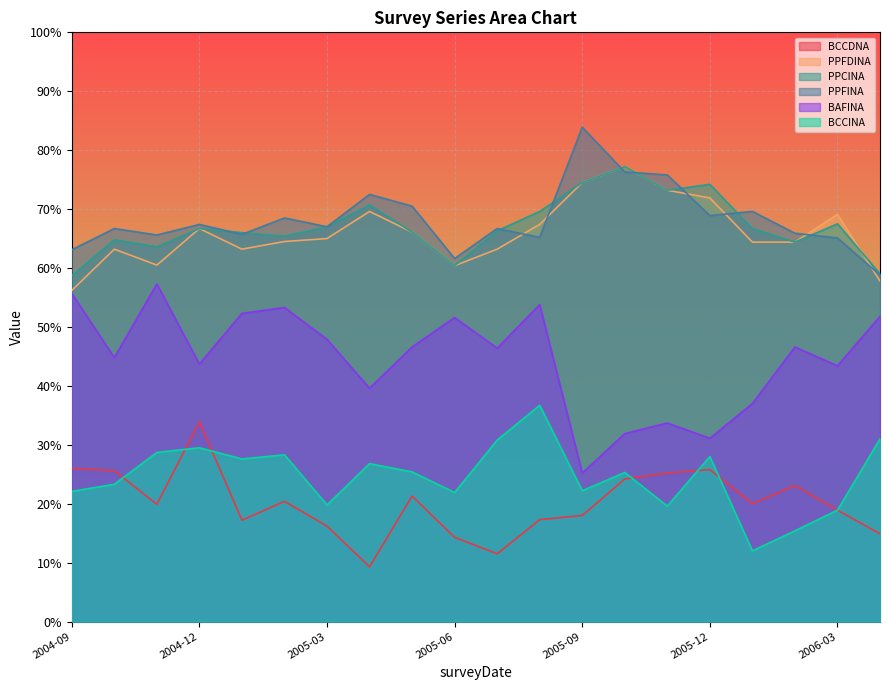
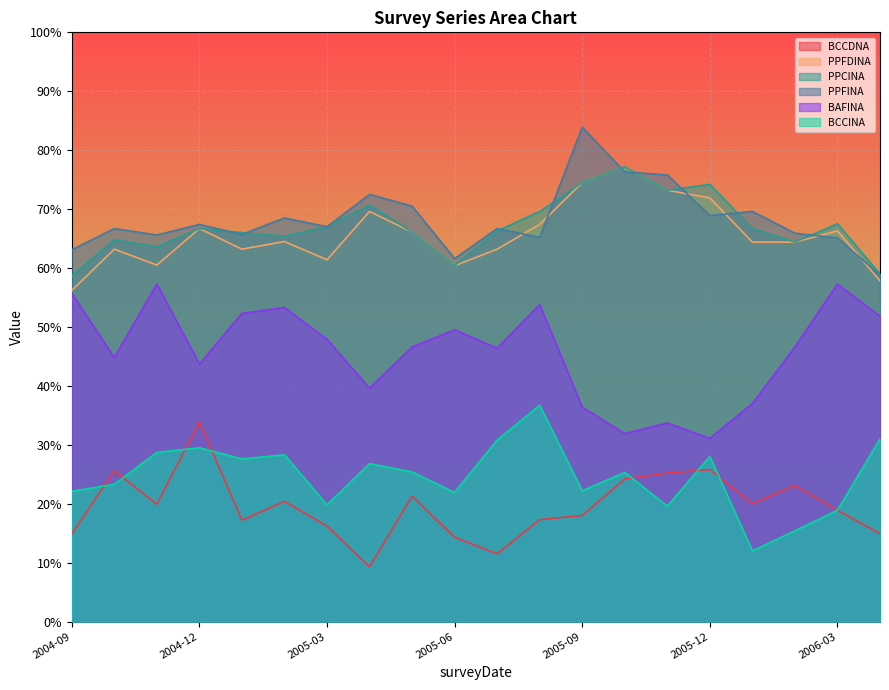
BCCDNA, 2004-09: 26% -> 15%
PPFDINA, 2005-03: 65% -> 61%
BAFINA, 2005-06: 52% -> 50%
BAFINA, 2005-09: 25% -> 36%
PPFDINA, 2006-03: 69% -> 66%
BAFINA, 2006-03: 43% -> 57%
